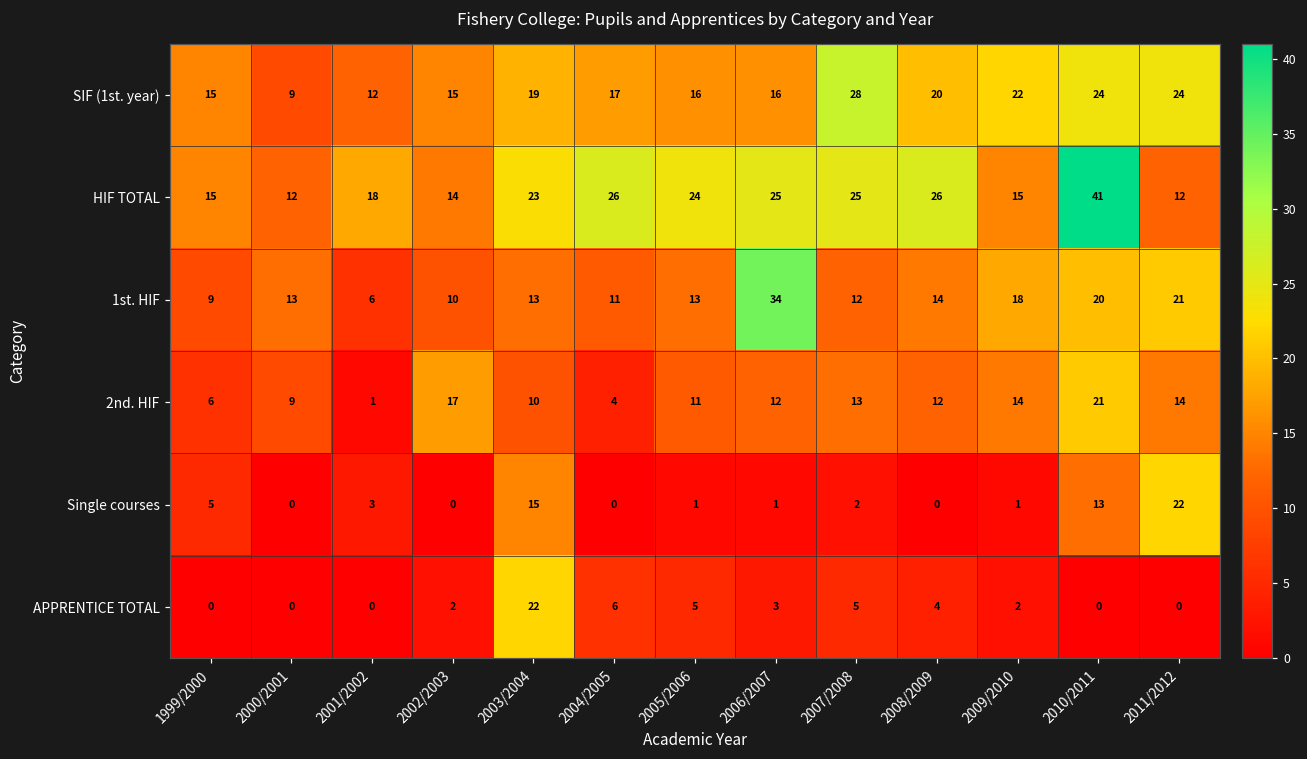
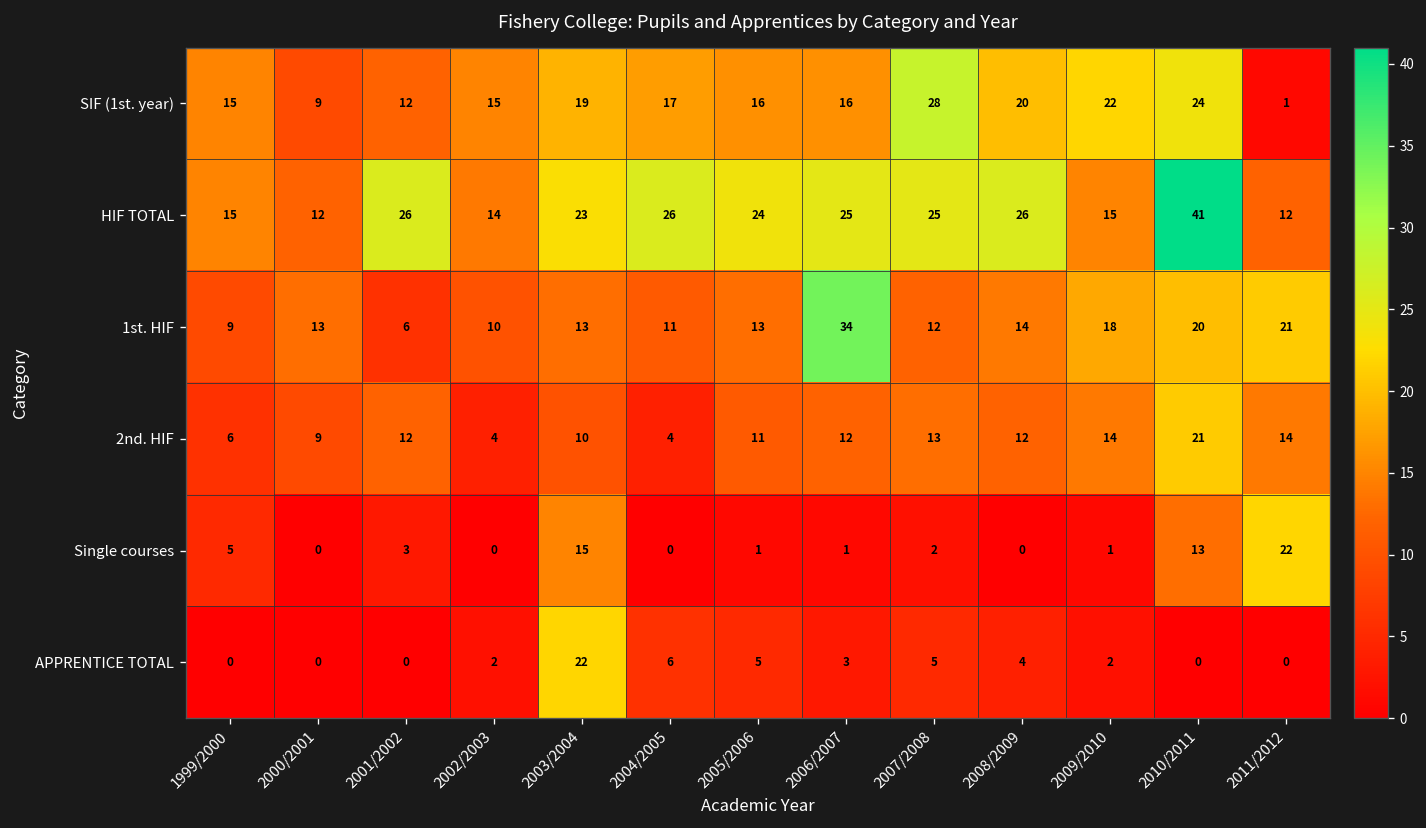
SIF (1st. year), 2011/2012: 24 -> 1
HIF TOTAL, 2001/2002: 18 -> 26
2nd. HIF, 2001/2002: 1 -> 12
2nd. HIF, 2002/2003: 17 -> 4
